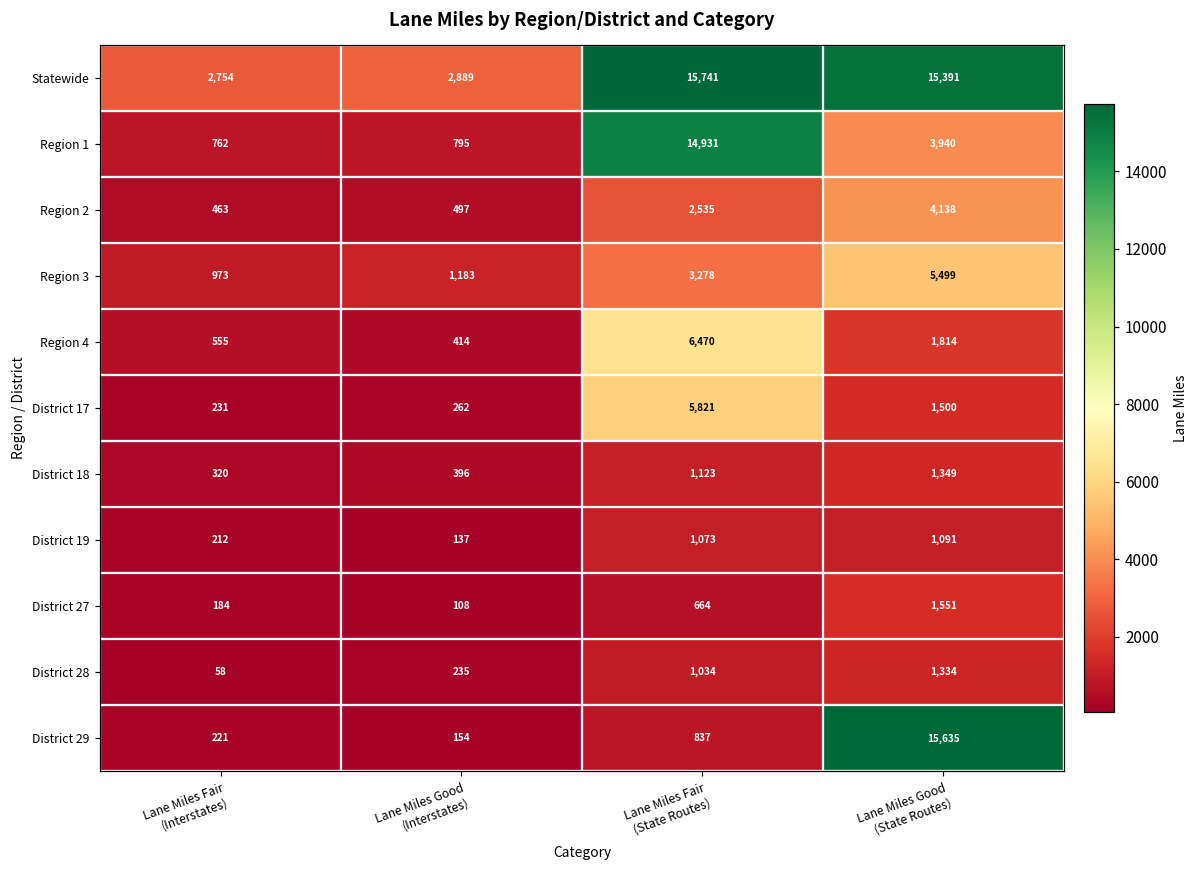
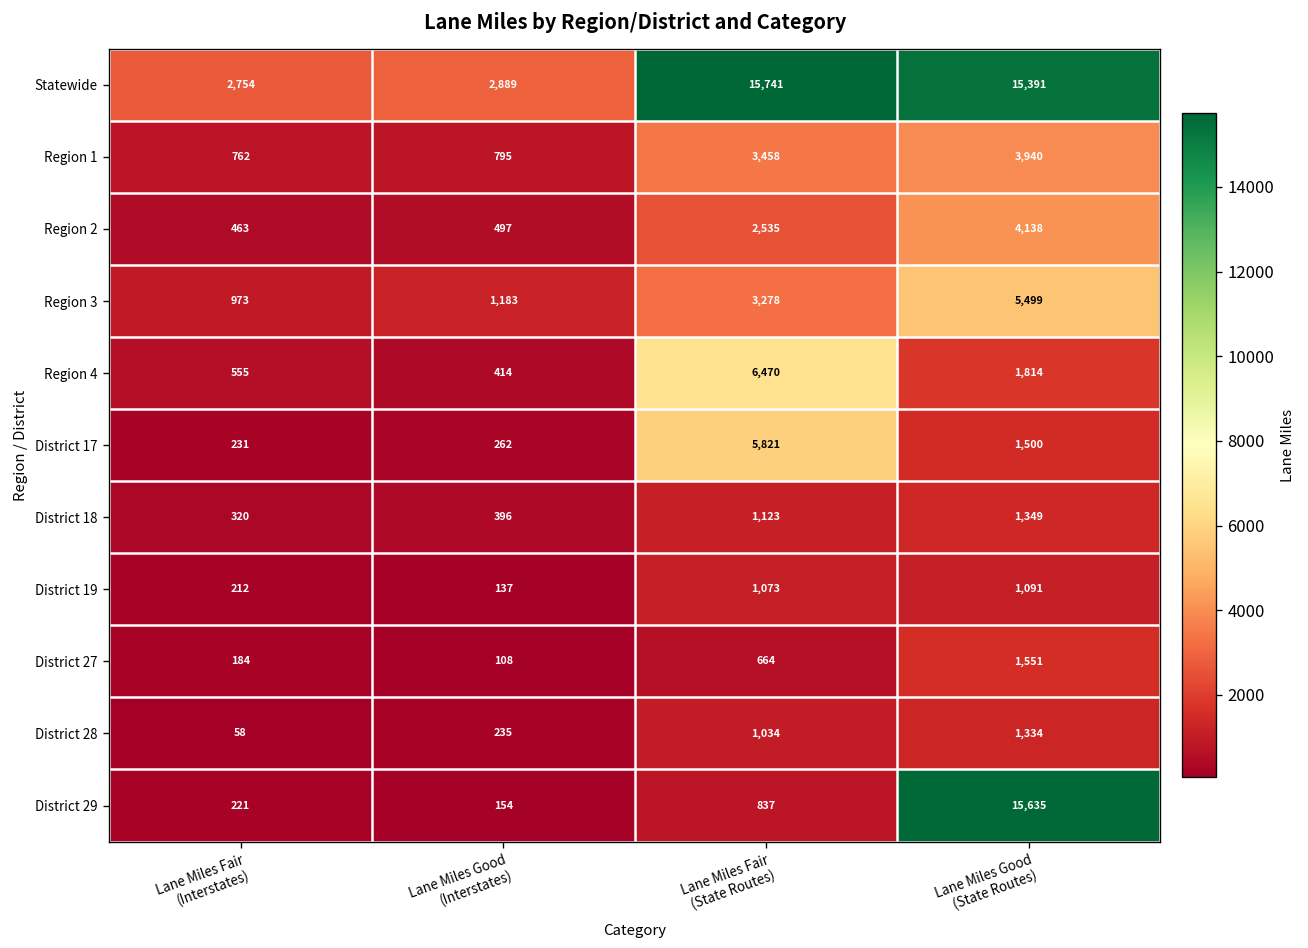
Region 1, Lane Miles Fair (State Routes): 14,931 -> 3,458
